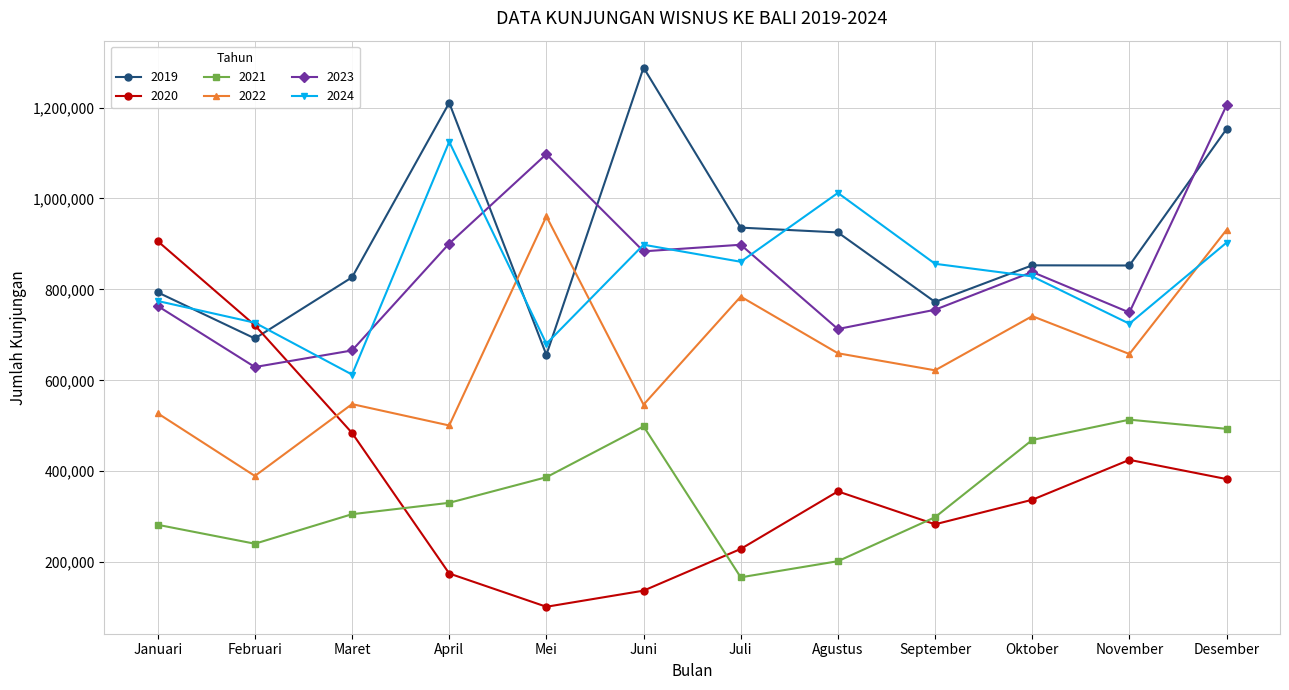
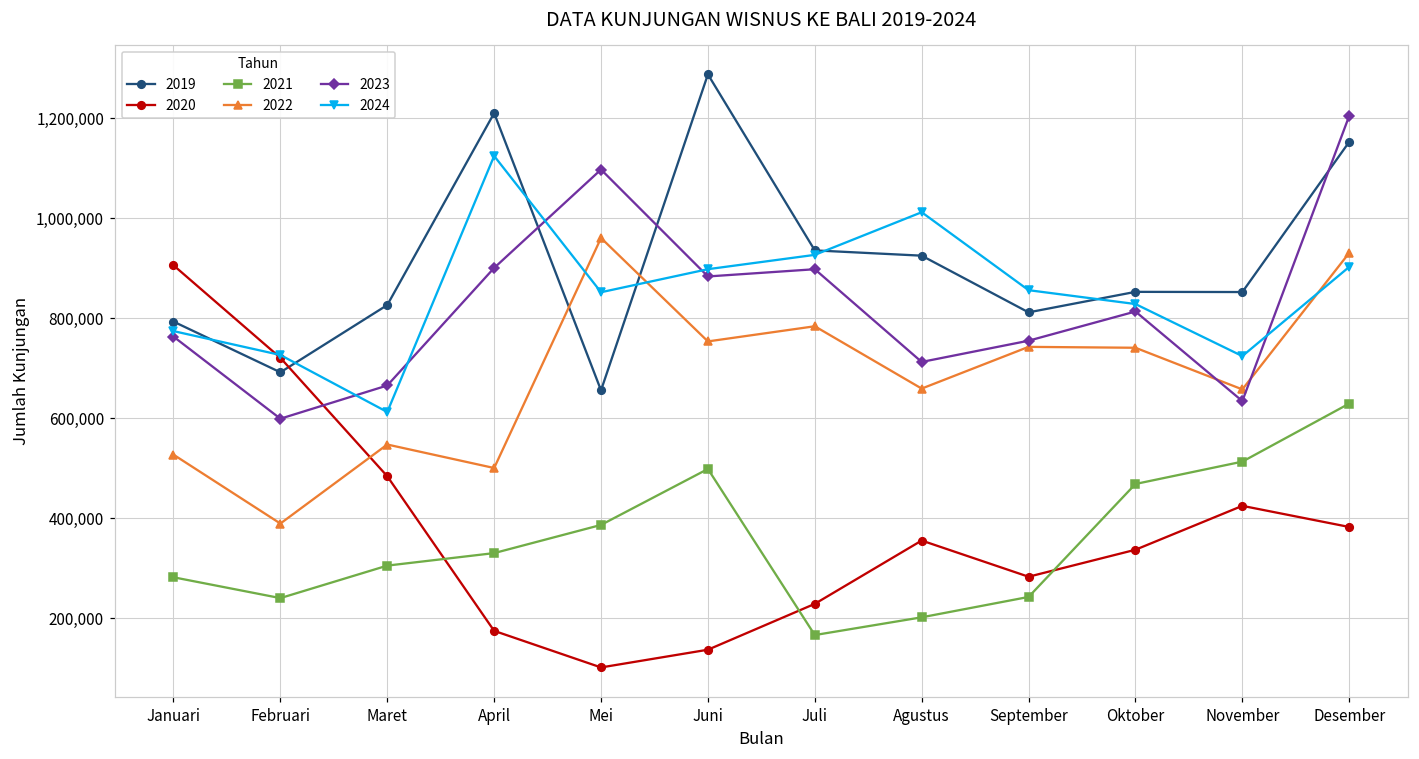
2023, Februari: 630,000 -> 600,000
2024, Mei: 680,000 -> 850,000
2022, Juni: 550,000 -> 750,000
2024, Juli: 860,000 -> 930,000
2019, September: 770,000 -> 810,000
2021, September: 300,000 -> 240,000
2022, September: 620,000 -> 740,000
2023, Oktober: 840,000 -> 810,000
2023, November: 750,000 -> 630,000
2021, Desember: 490,000 -> 630,000
